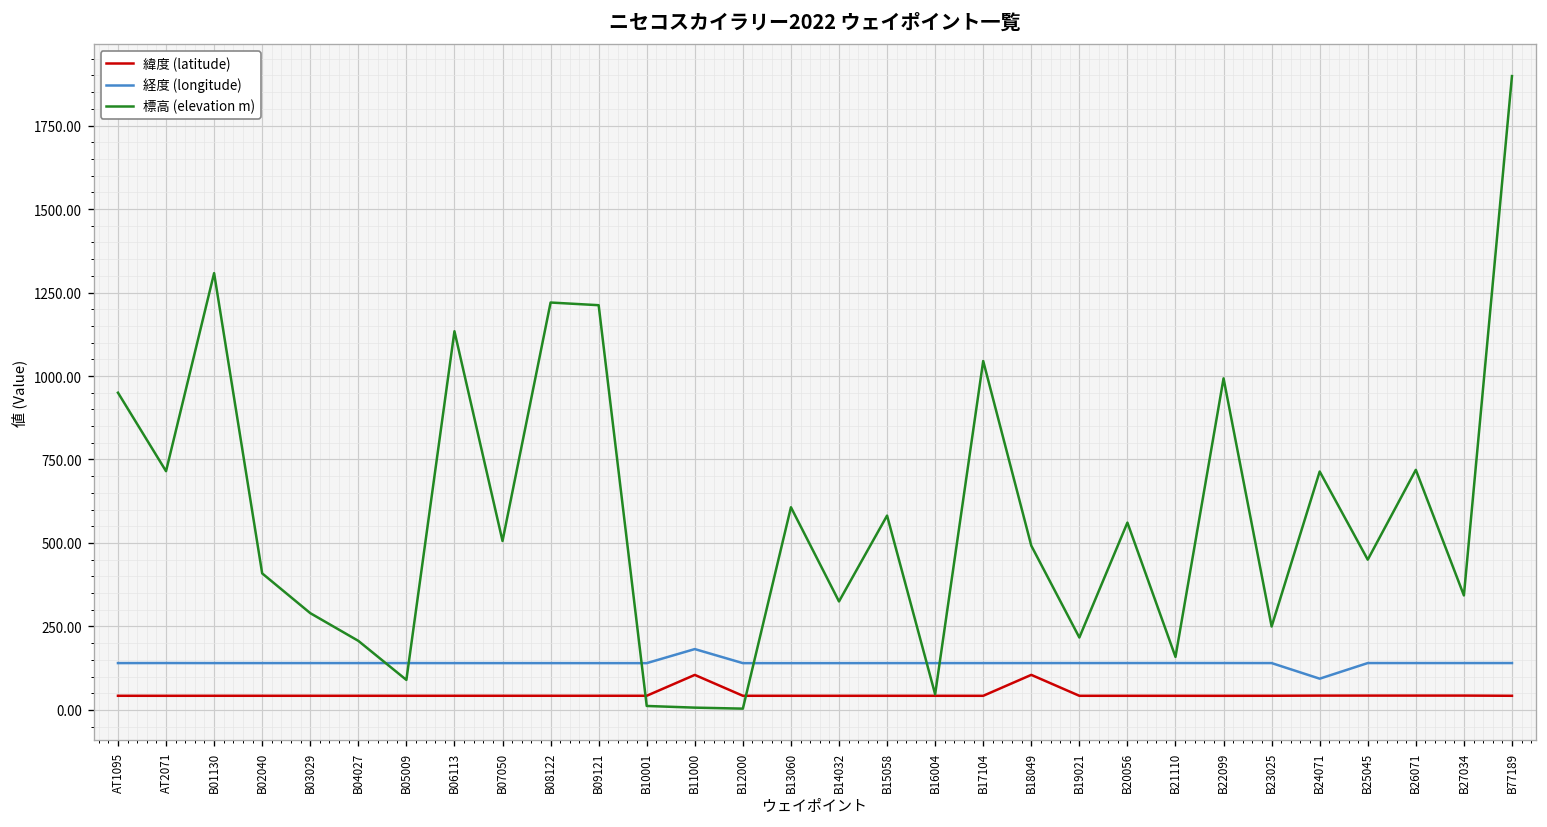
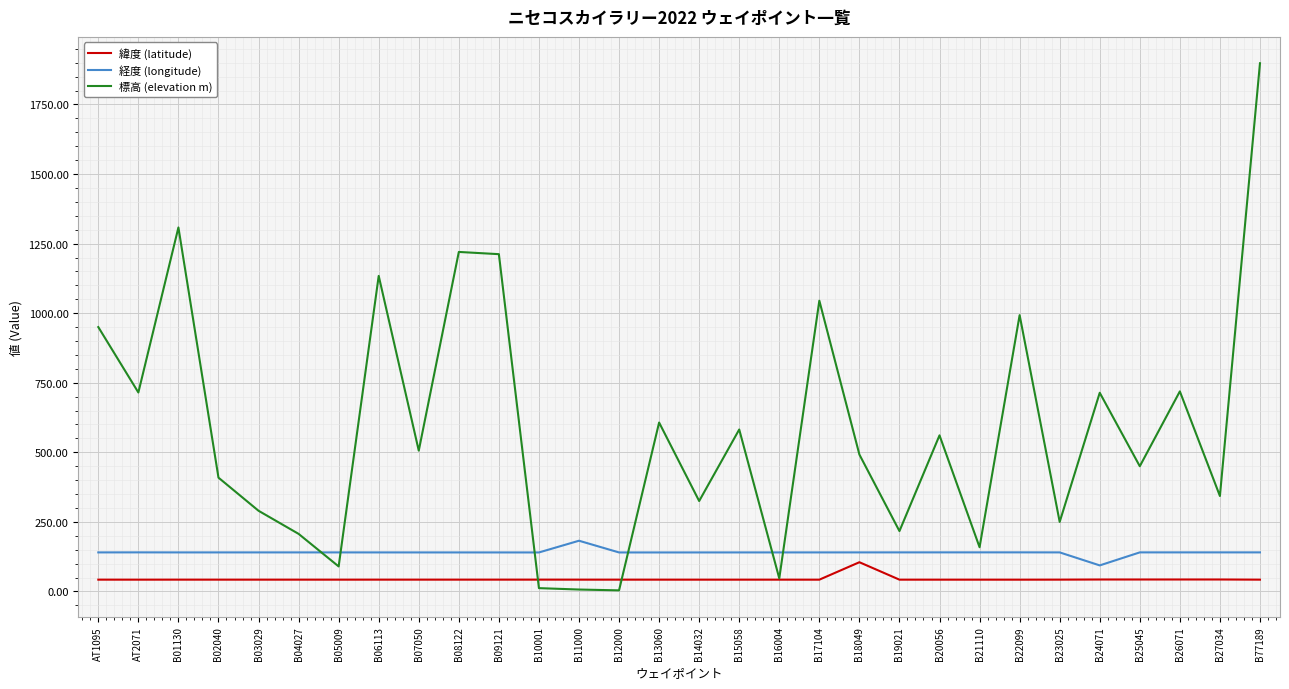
緯度 (latitude), B11000: 110 -> 40
